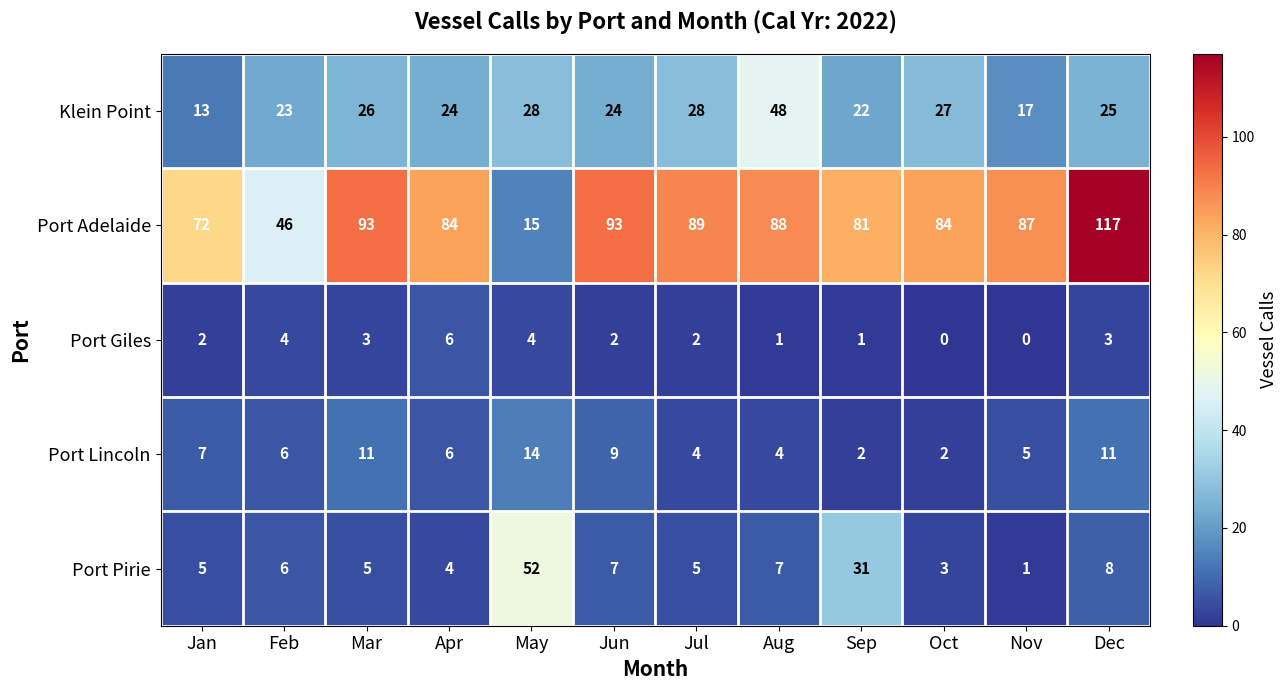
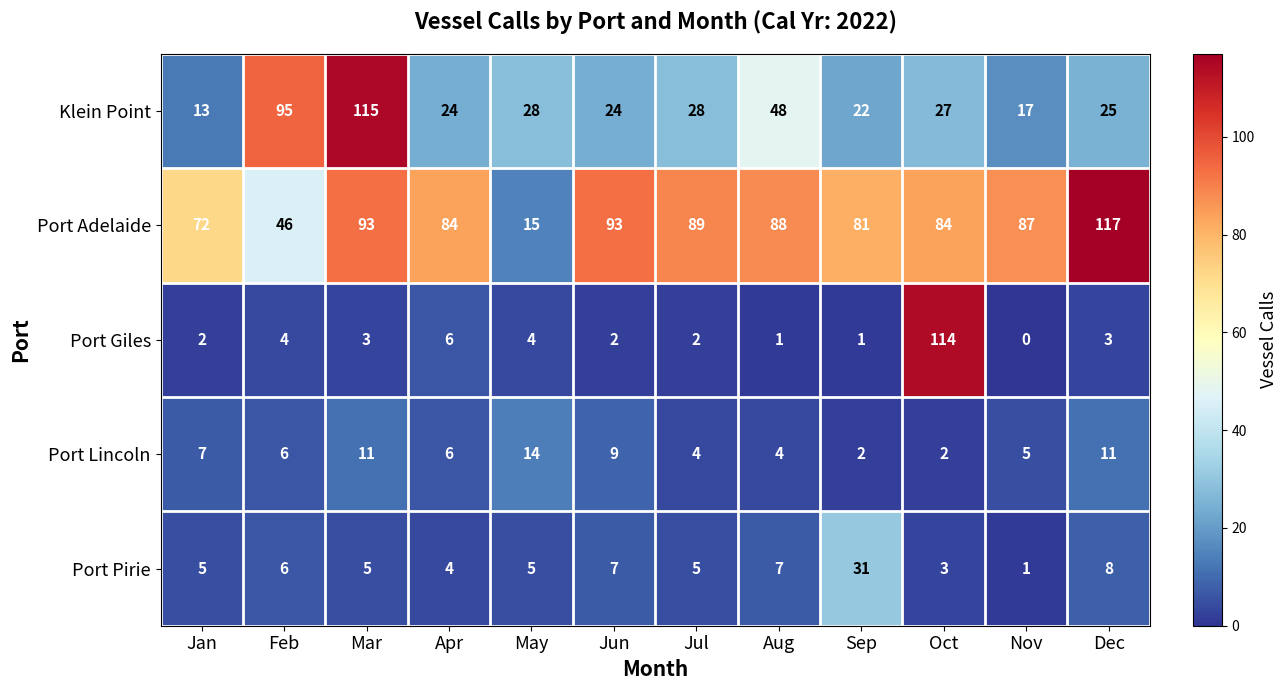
Klein Point, Feb: 23 -> 95
Klein Point, Mar: 26 -> 115
Port Giles, Oct: 0 -> 114
Port Pirie, May: 52 -> 5
